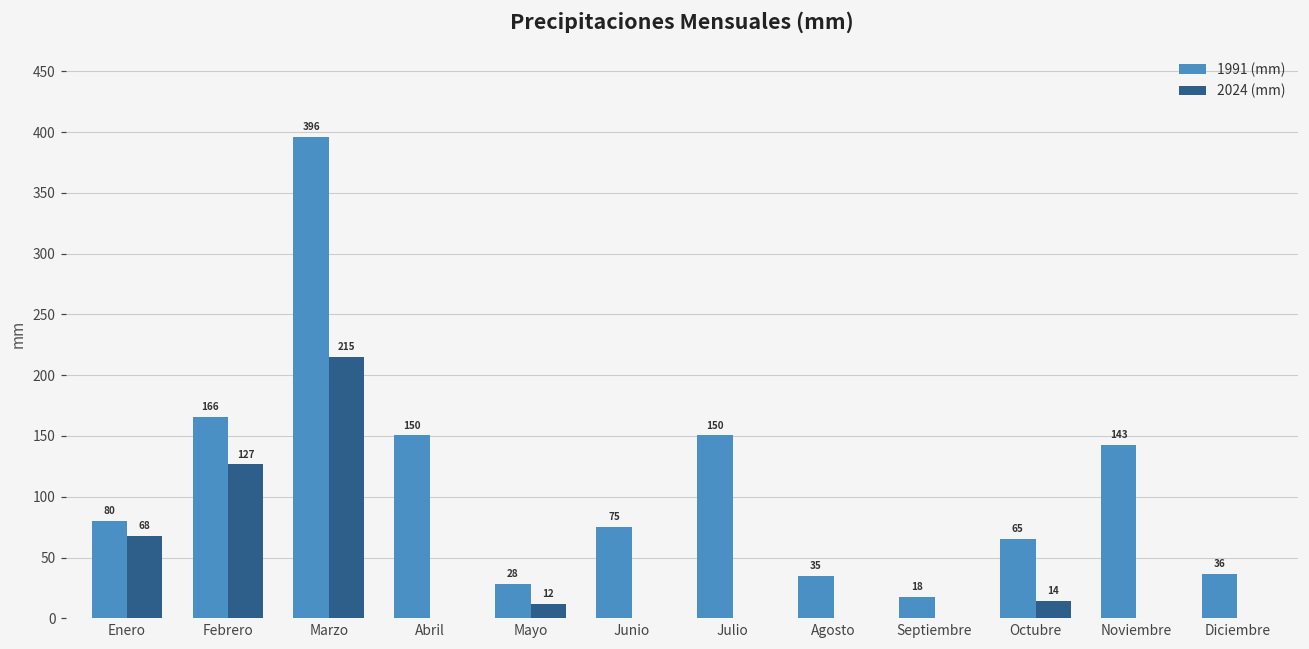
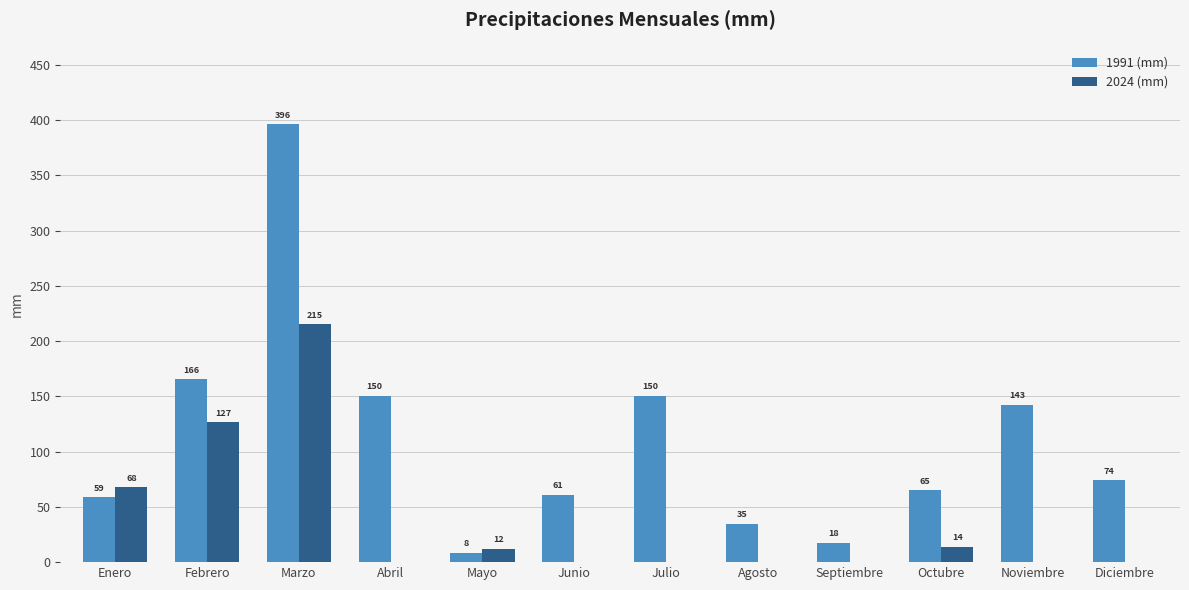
1991 (mm), Enero: 80 -> 59
1991 (mm), Mayo: 28 -> 8
1991 (mm), Junio: 75 -> 61
1991 (mm), Diciembre: 36 -> 74
